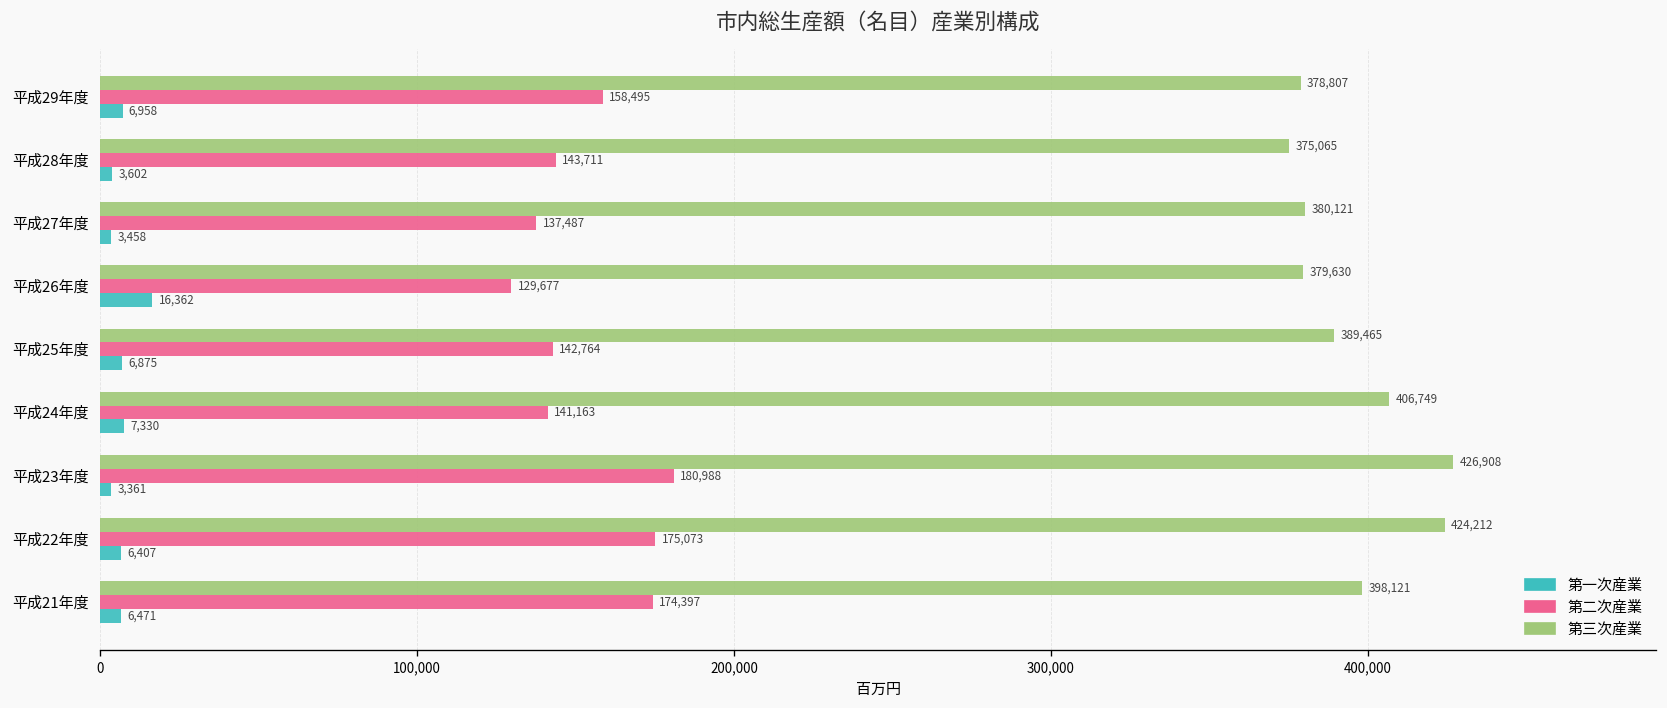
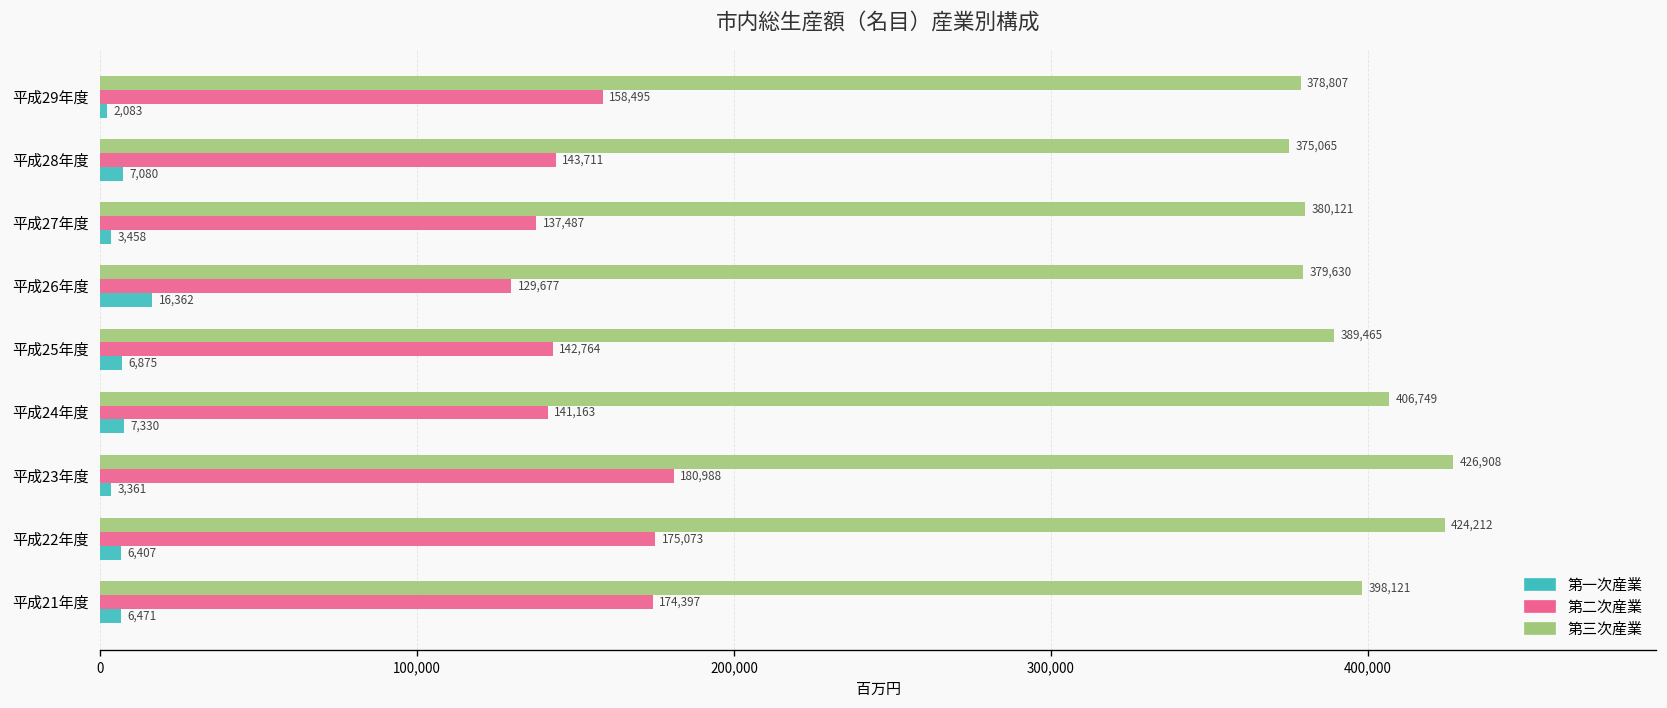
第一次産業, 平成29年度: 6,958 -> 2,083
第一次産業, 平成28年度: 3,602 -> 7,080
